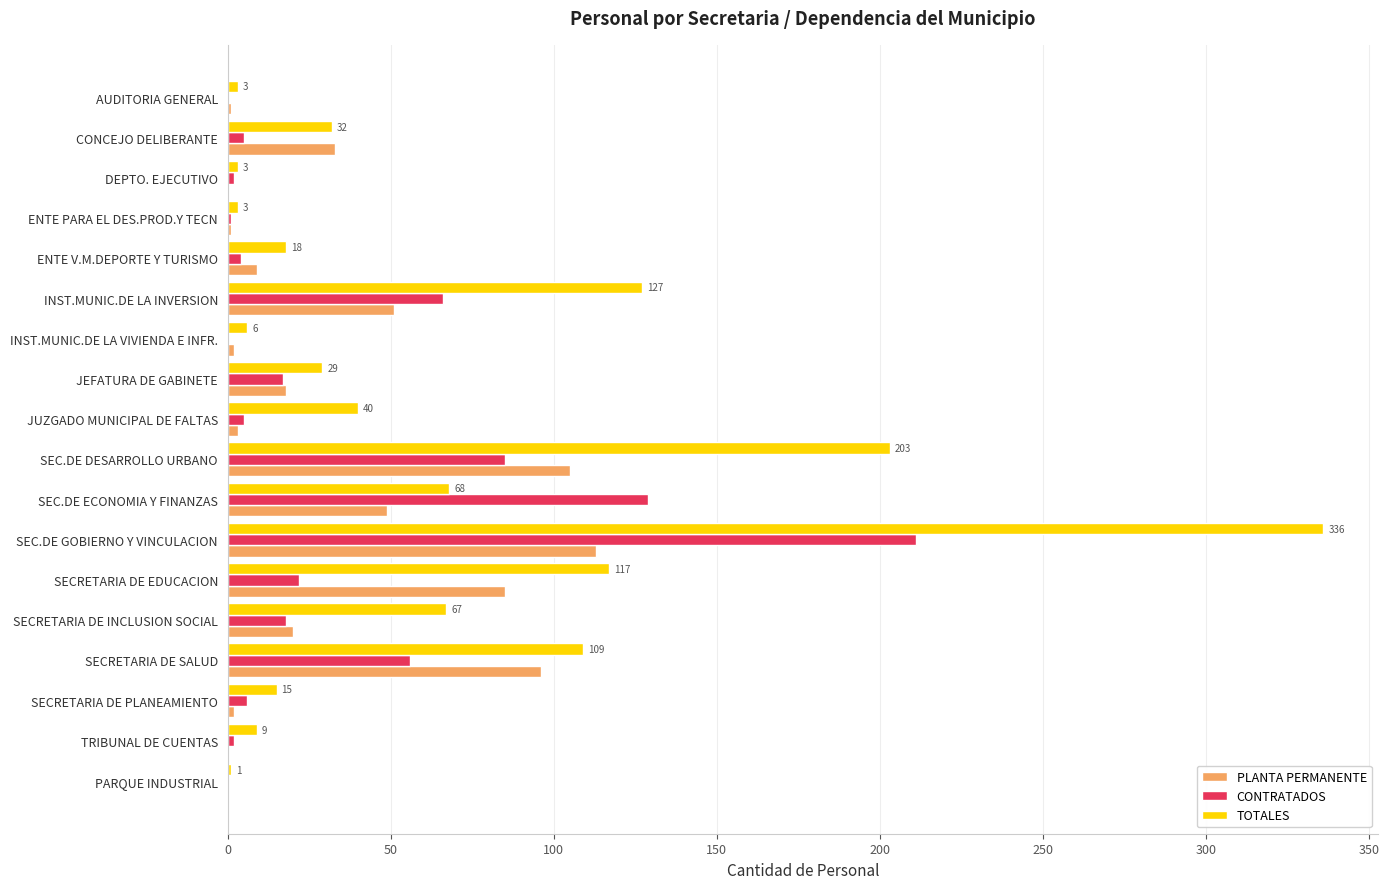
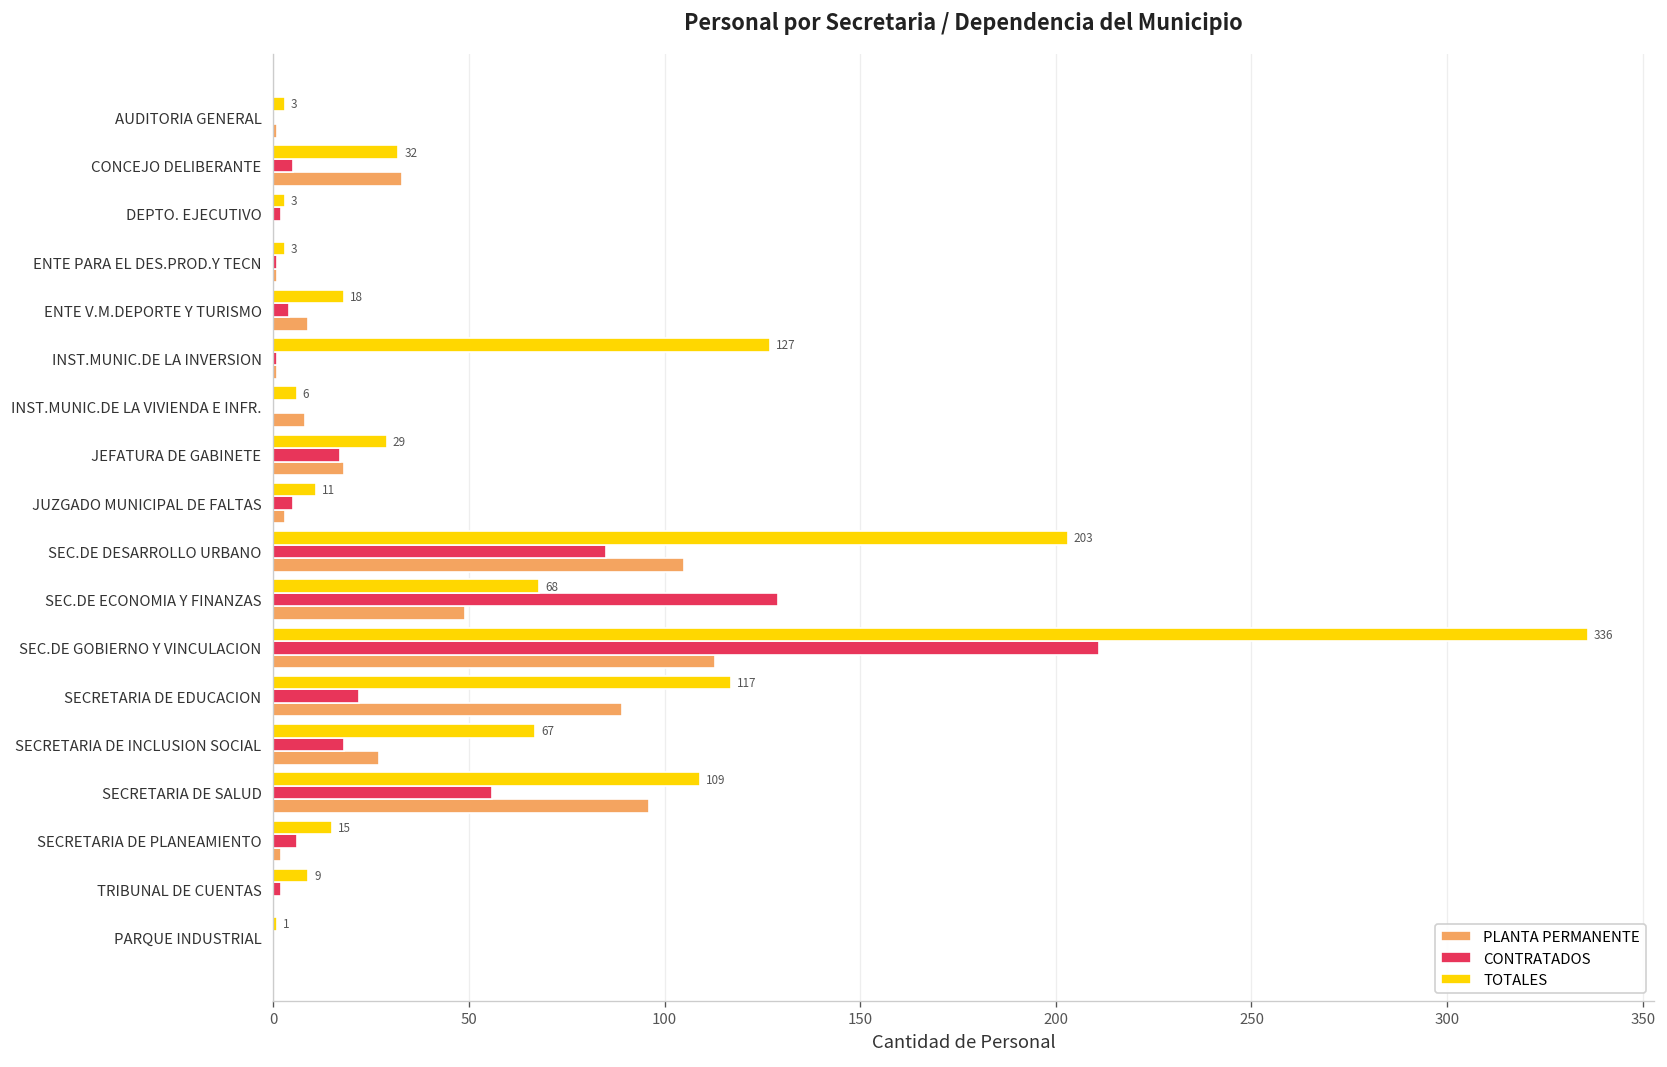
CONTRATADOS, INST.MUNIC.DE LA INVERSION: 66 -> 1
PLANTA PERMANENTE, INST.MUNIC.DE LA INVERSION: 51 -> 1
PLANTA PERMANENTE, INST.MUNIC.DE LA VIVIENDA E INFR.: 2 -> 8
TOTALES, JUZGADO MUNICIPAL DE FALTAS: 40 -> 11
PLANTA PERMANENTE, SECRETARIA DE EDUCACION: 85 -> 89
PLANTA PERMANENTE, SECRETARIA DE INCLUSION SOCIAL: 20 -> 27
